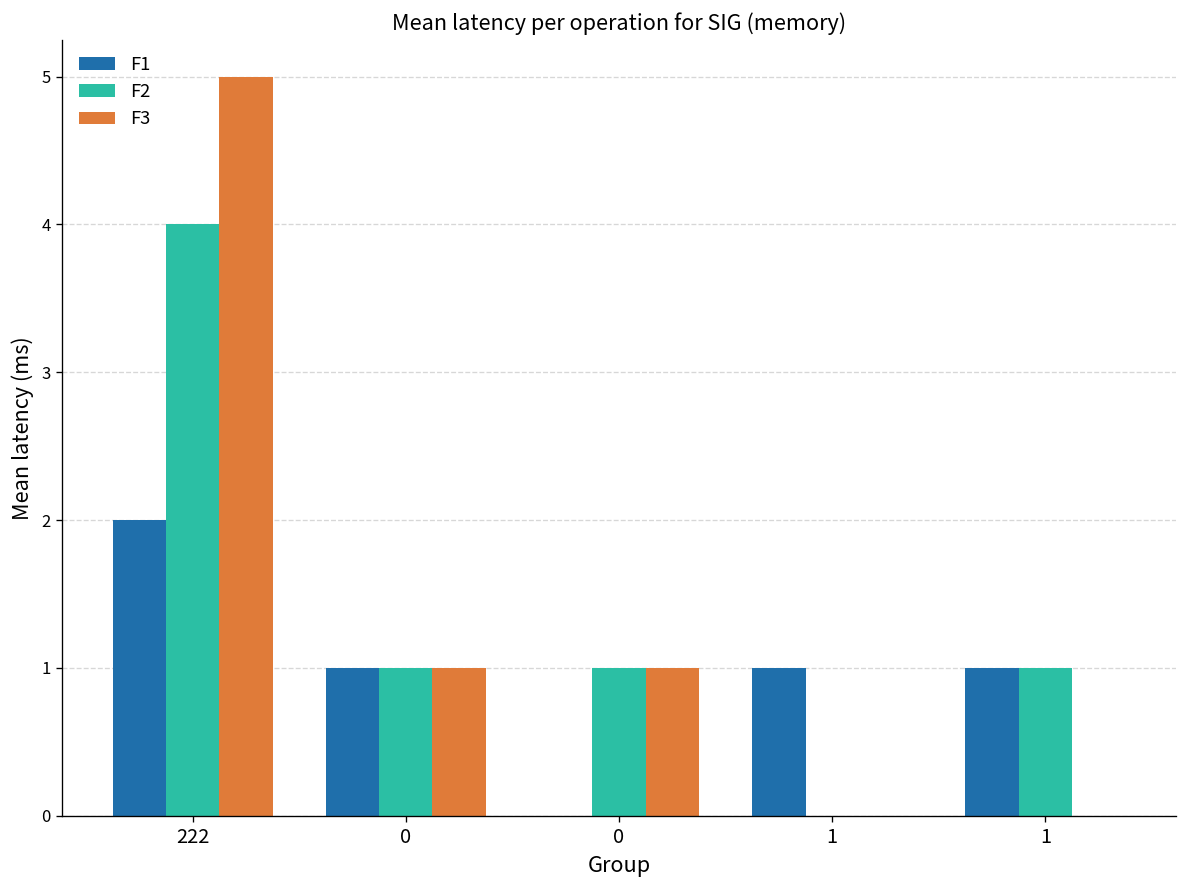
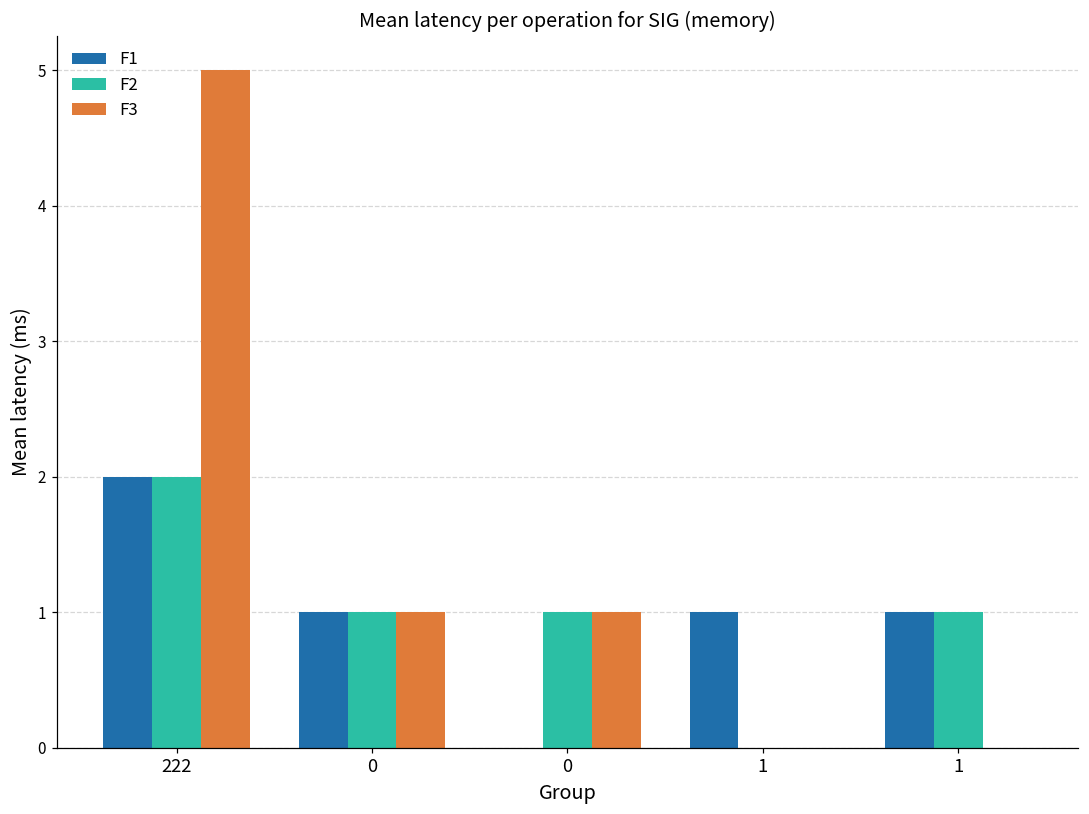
F2, 222: 4 -> 2
